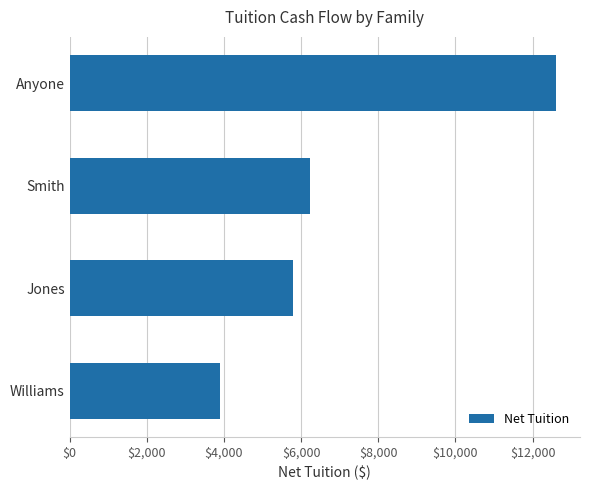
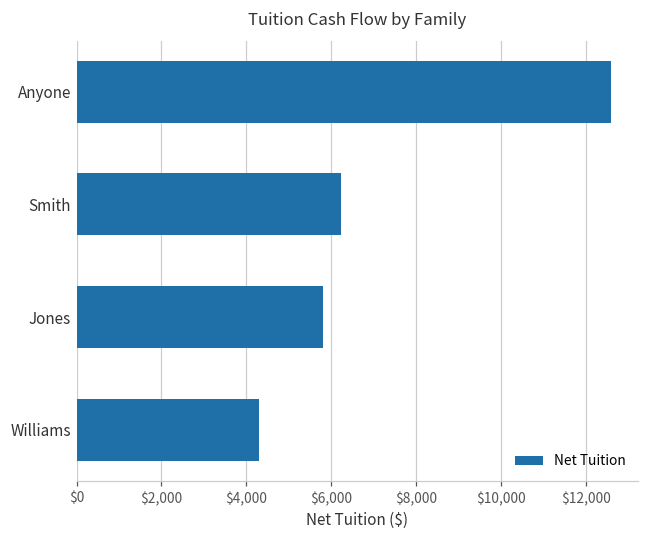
Williams: $3,900 -> $4,300
